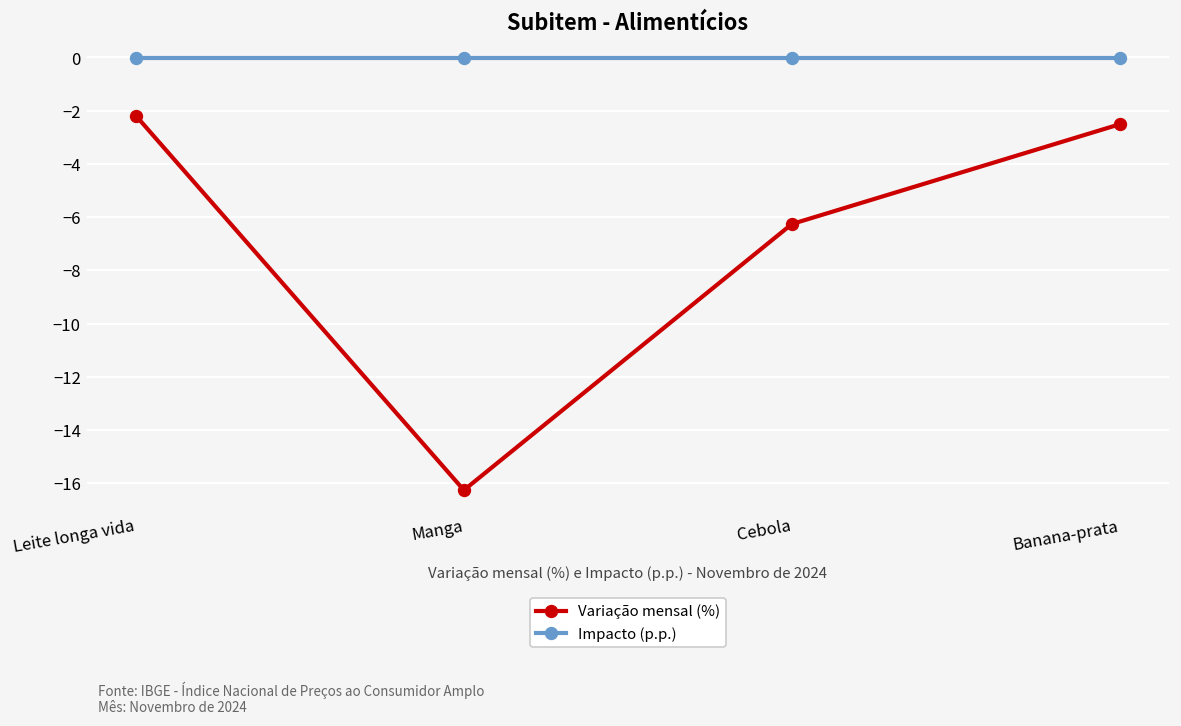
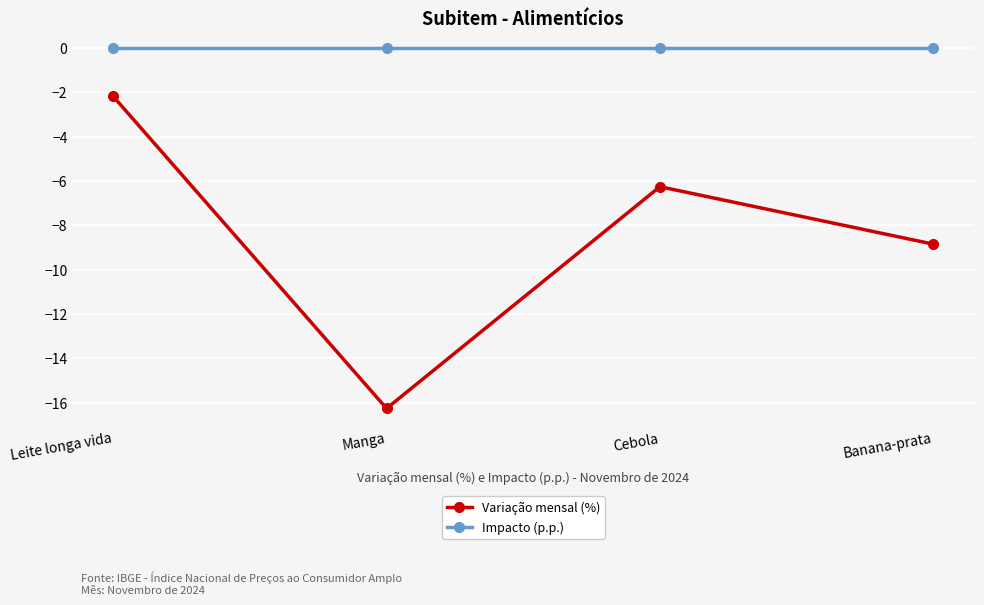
Variação mensal (%), Banana-prata: -2.5 -> -8.9
